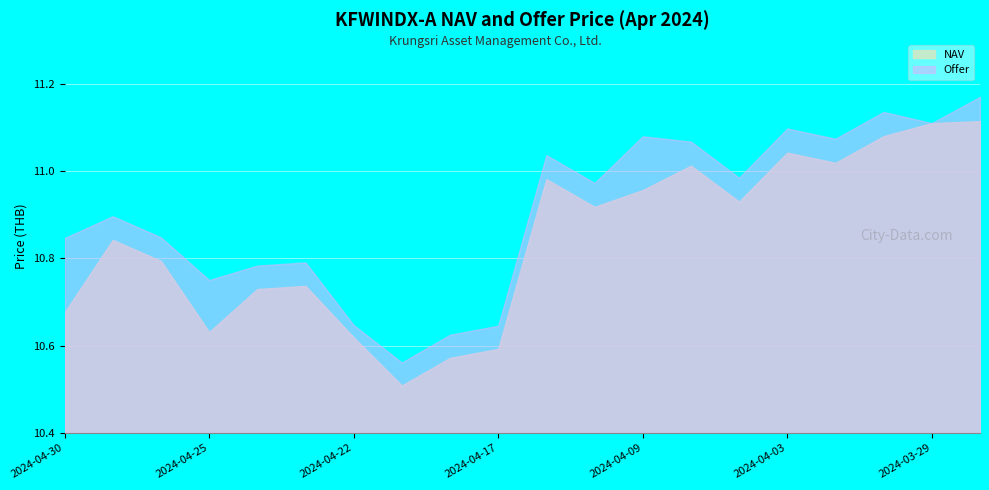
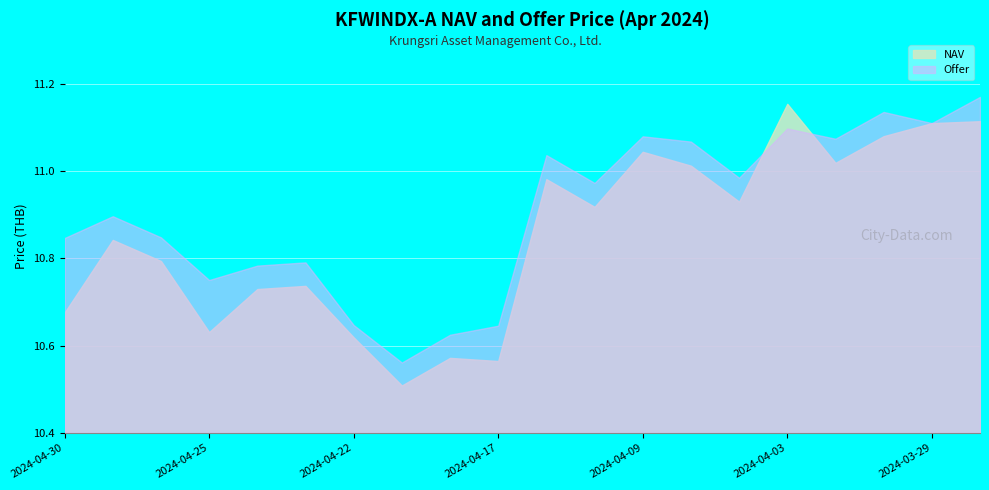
NAV, 2024-04-17: 10.59 -> 10.56
NAV, 2024-04-09: 10.96 -> 11.04
NAV, 2024-04-03: 11.04 -> 11.15
